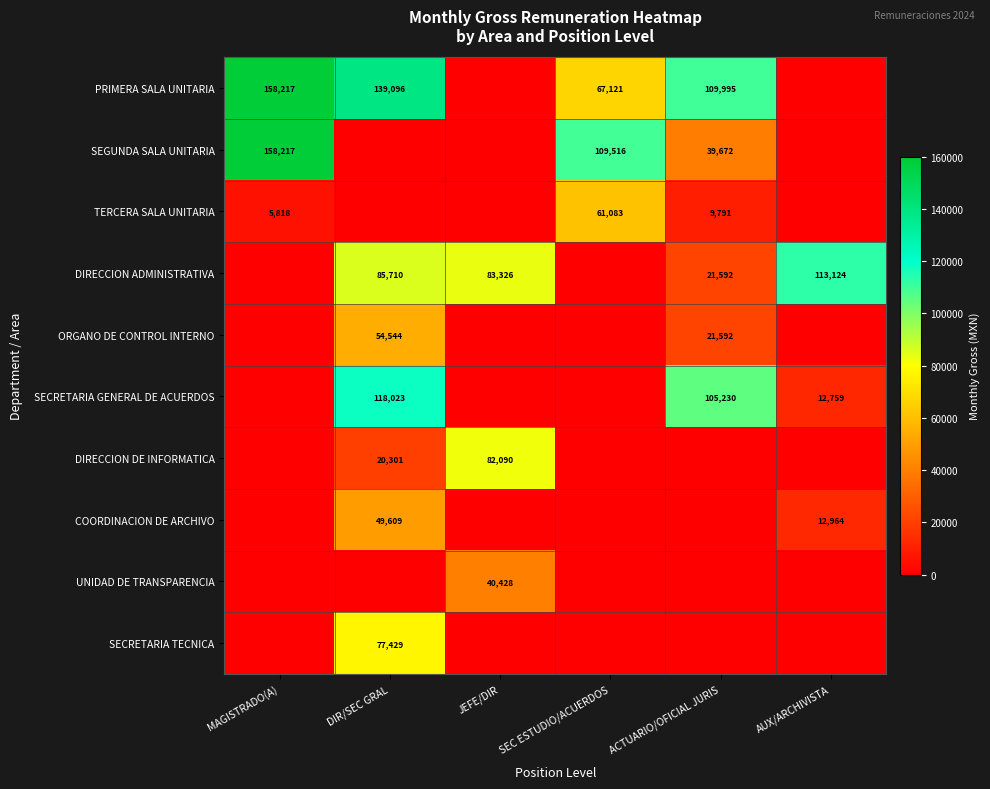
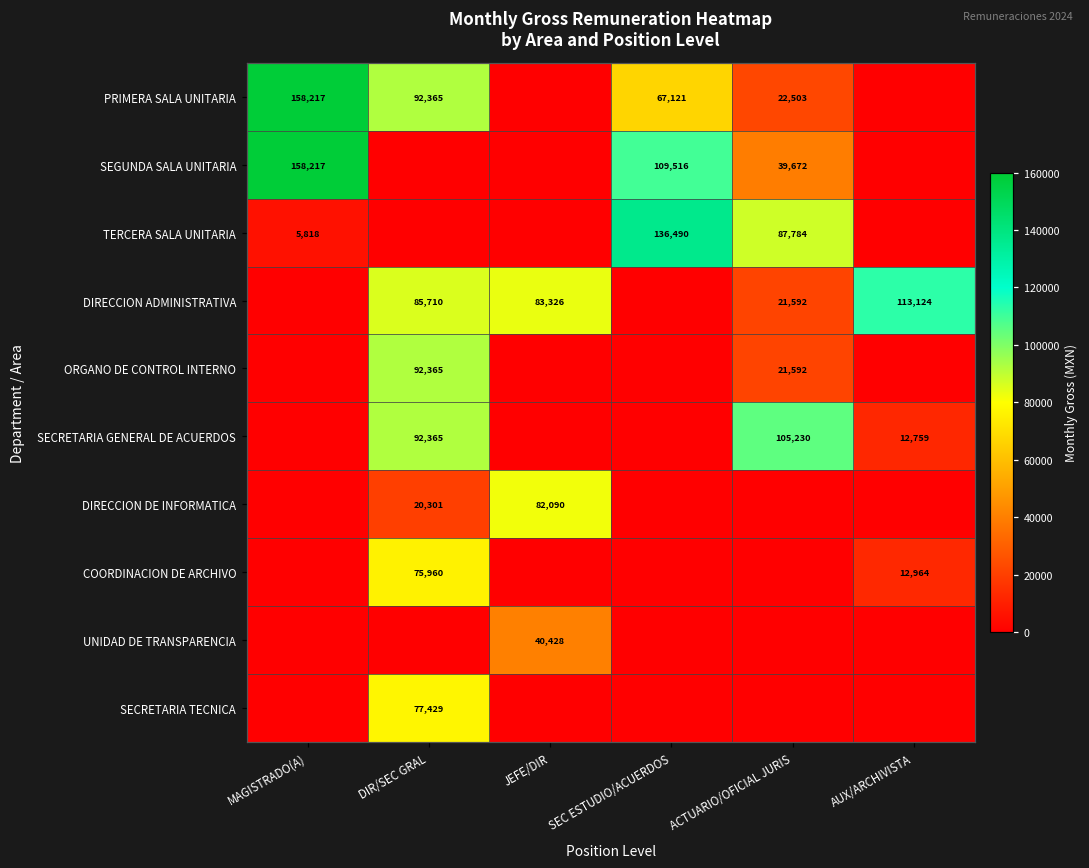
PRIMERA SALA UNITARIA, DIR/SEC GRAL: 139,096 -> 92,365
PRIMERA SALA UNITARIA, ACTUARIO/OFICIAL JURIS: 109,995 -> 22,503
TERCERA SALA UNITARIA, SEC ESTUDIO/ACUERDOS: 61,083 -> 136,490
TERCERA SALA UNITARIA, ACTUARIO/OFICIAL JURIS: 9,791 -> 87,784
ORGANO DE CONTROL INTERNO, DIR/SEC GRAL: 54,544 -> 92,365
SECRETARIA GENERAL DE ACUERDOS, DIR/SEC GRAL: 118,023 -> 92,365
COORDINACION DE ARCHIVO, DIR/SEC GRAL: 49,609 -> 75,960
